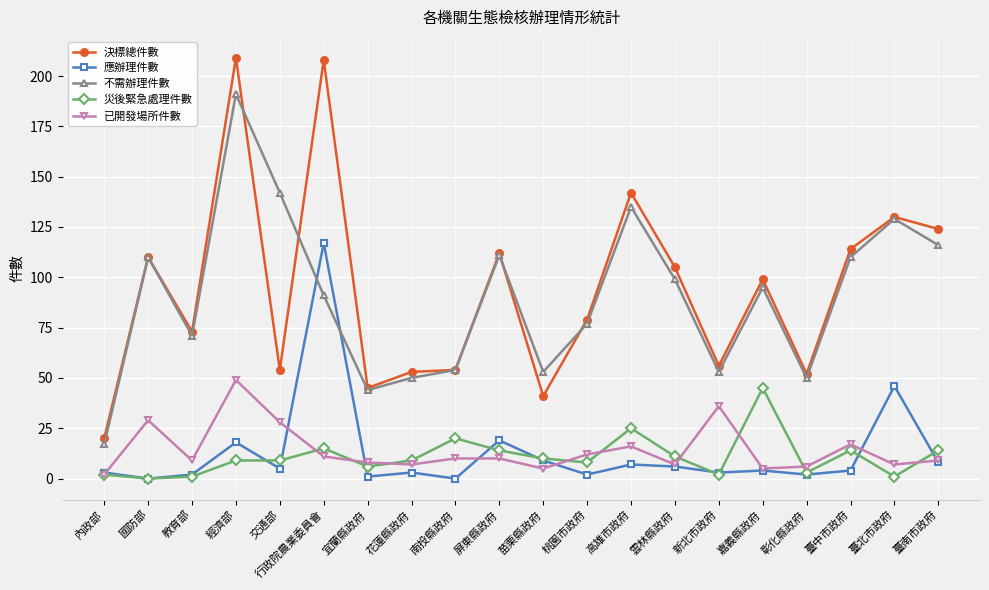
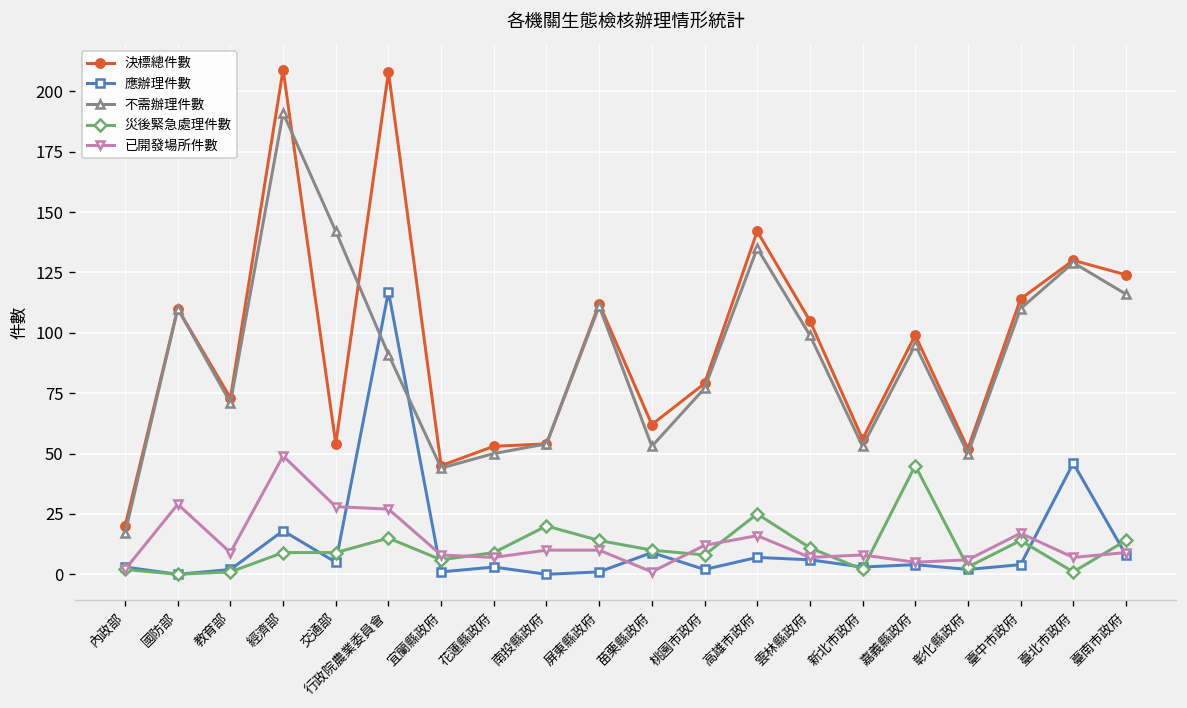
已開發場所件數, 行政院農業委員會: 11 -> 27
應辦理件數, 屏東縣政府: 19 -> 1
決標總件數, 苗栗縣政府: 41 -> 62
已開發場所件數, 苗栗縣政府: 5 -> 1
已開發場所件數, 新北市政府: 36 -> 8
